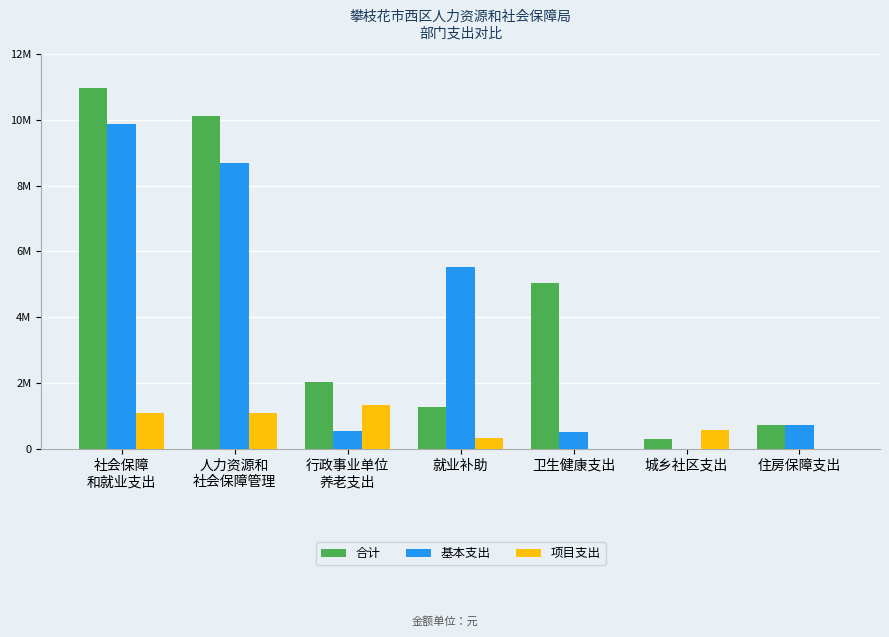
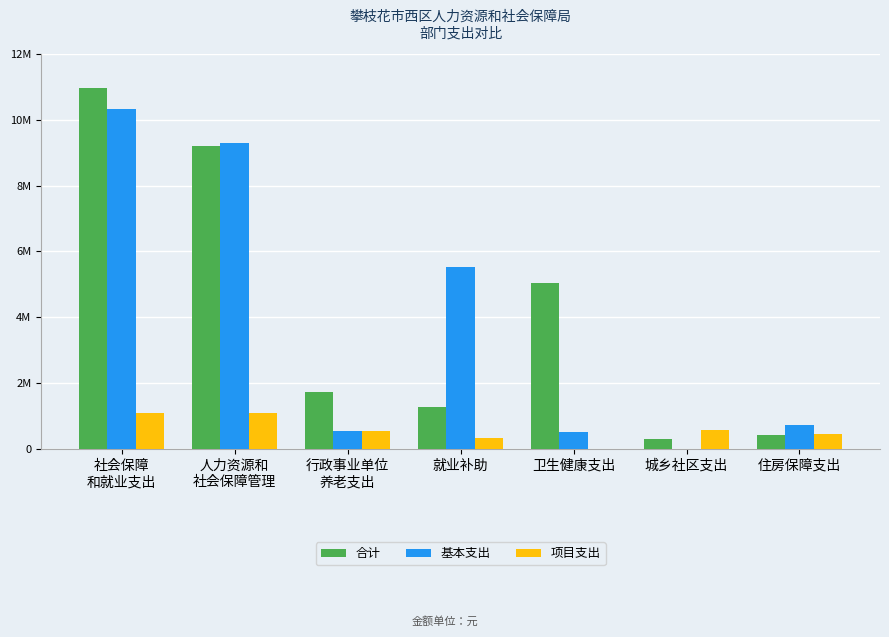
基本支出, 社会保障 和就业支出: 9900000 -> 10300000
合计, 人力资源和 社会保障管理: 10100000 -> 9200000
基本支出, 人力资源和 社会保障管理: 8700000 -> 9300000
合计, 行政事业单位 养老支出: 2000000 -> 1700000
项目支出, 行政事业单位 养老支出: 1400000 -> 600000
合计, 住房保障支出: 700000 -> 400000
项目支出, 住房保障支出: 0 -> 400000
